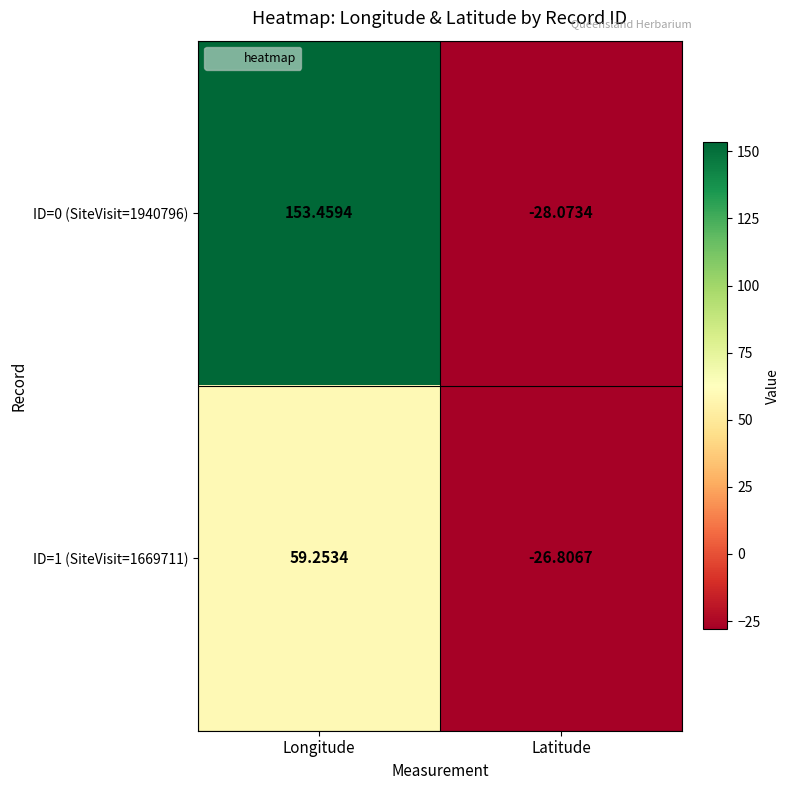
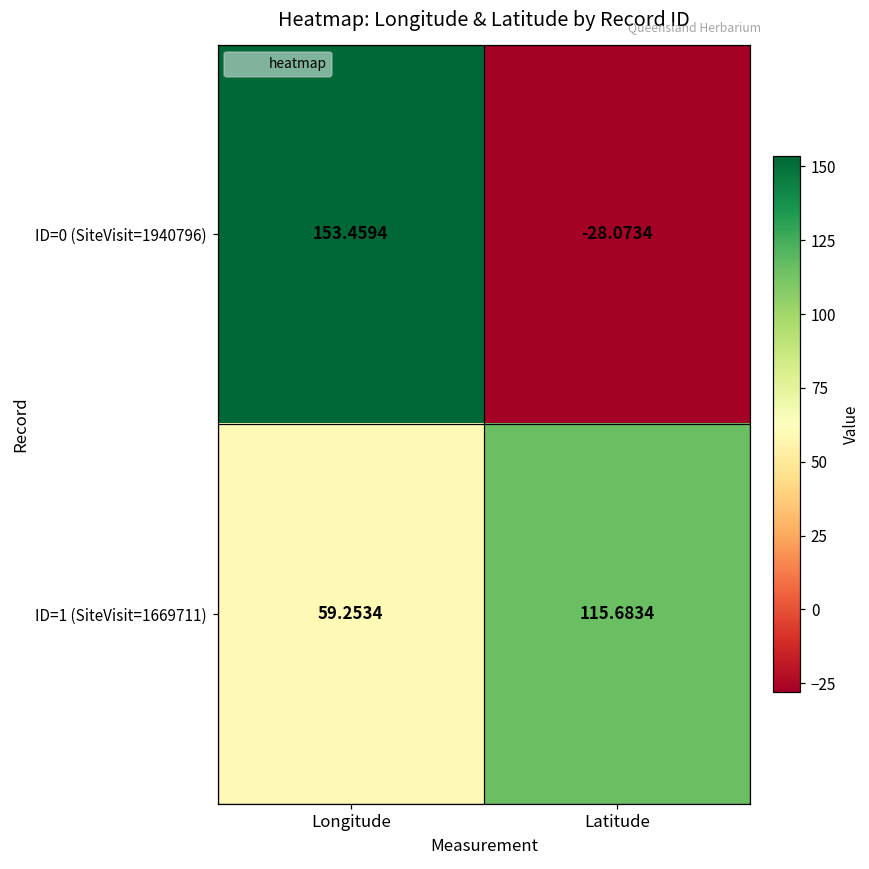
ID=1 (SiteVisit=1669711), Latitude: -26.8067 -> 115.6834
